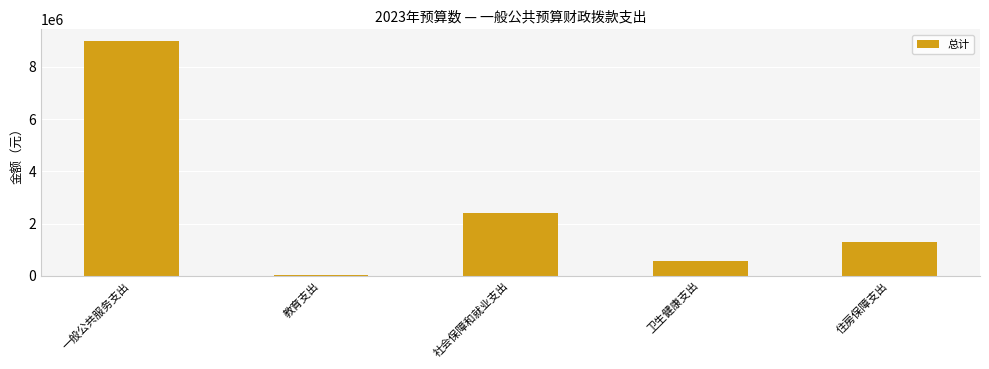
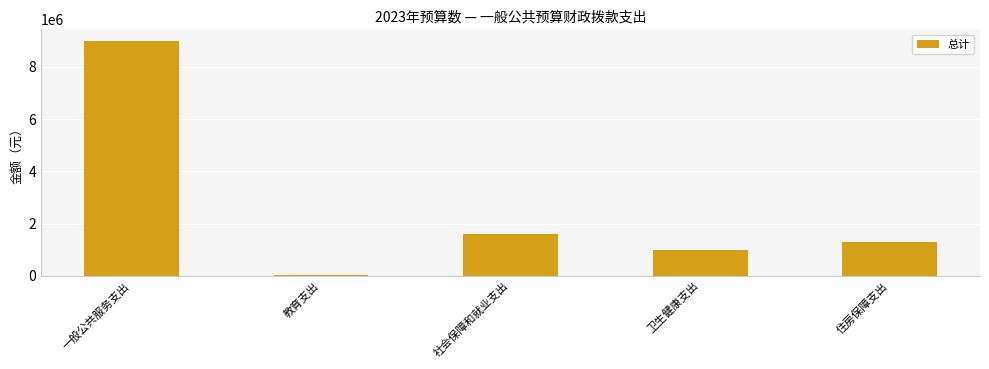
社会保障和就业支出: 2400000 -> 1600000
卫生健康支出: 600000 -> 1000000
